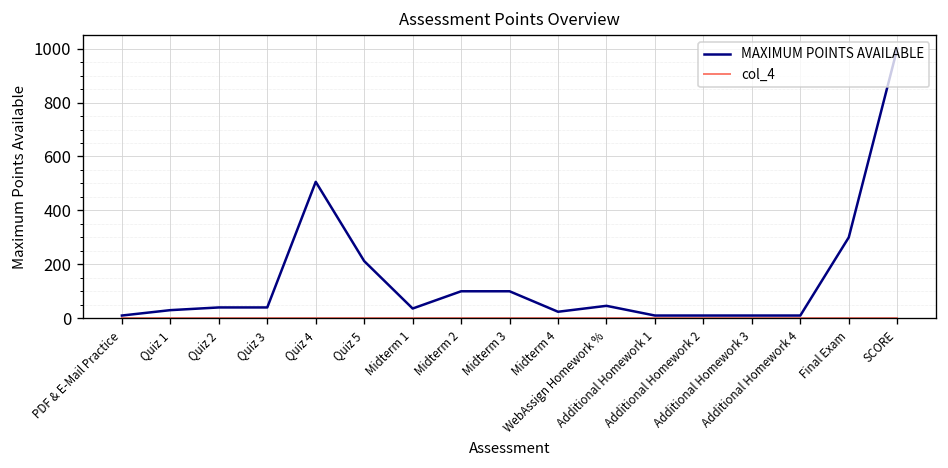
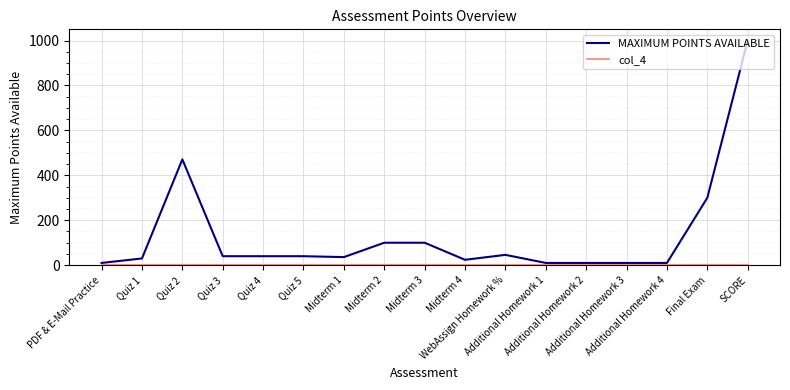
MAXIMUM POINTS AVAILABLE, Quiz 2: 40 -> 470
MAXIMUM POINTS AVAILABLE, Quiz 4: 510 -> 40
MAXIMUM POINTS AVAILABLE, Quiz 5: 210 -> 40
